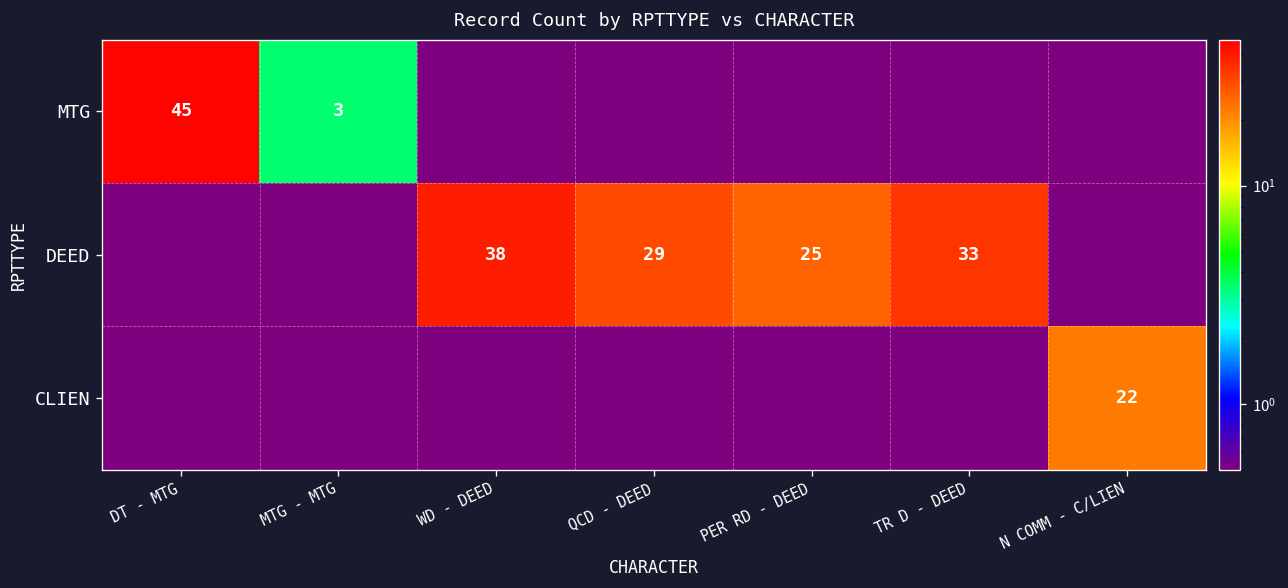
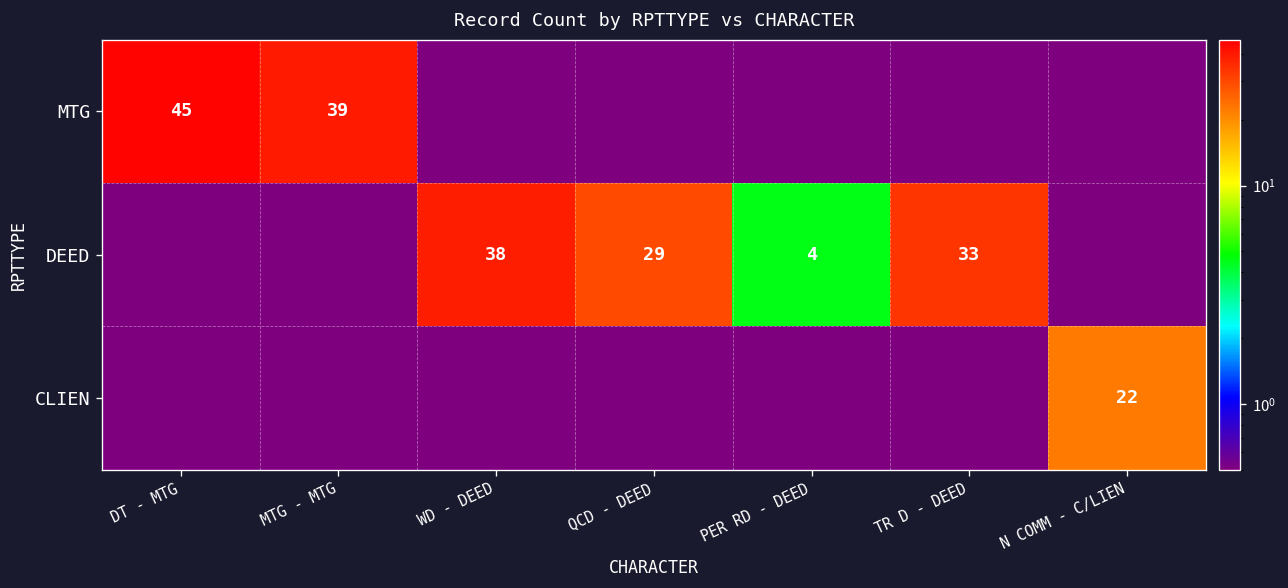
MTG, MTG - MTG: 3 -> 39
DEED, PER RD - DEED: 25 -> 4
